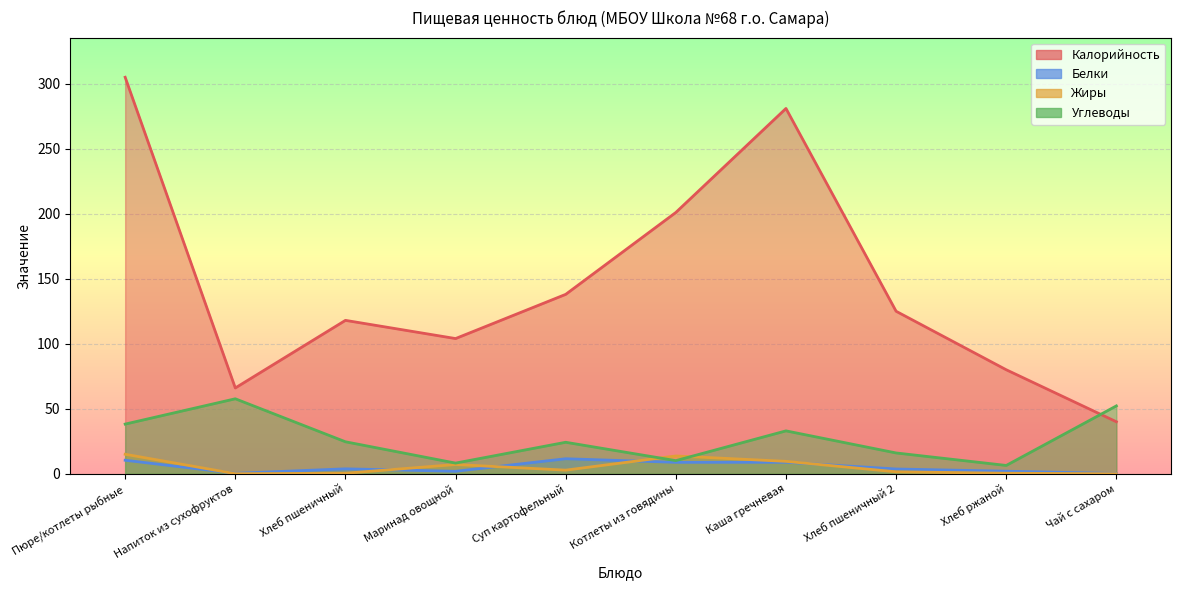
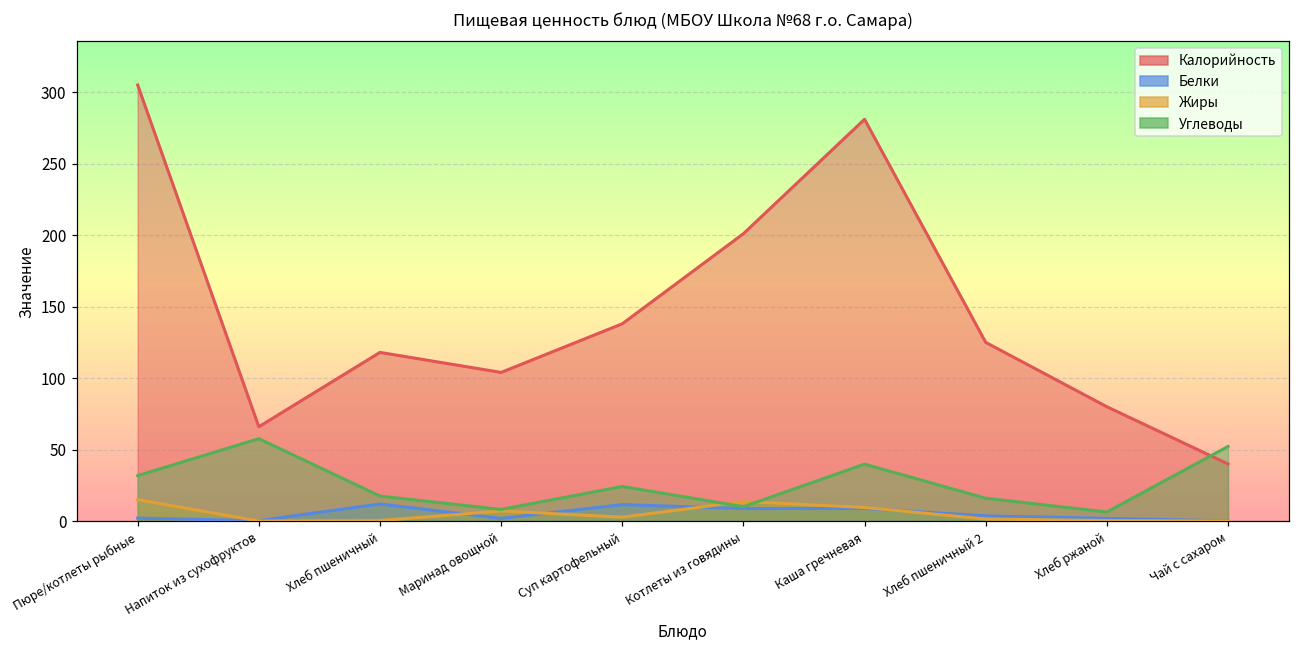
Белки, Пюре/котлеты рыбные: 10 -> 2
Углеводы, Пюре/котлеты рыбные: 38 -> 32
Белки, Хлеб пшеничный: 4 -> 12
Углеводы, Хлеб пшеничный: 25 -> 18
Углеводы, Каша гречневая: 33 -> 40
